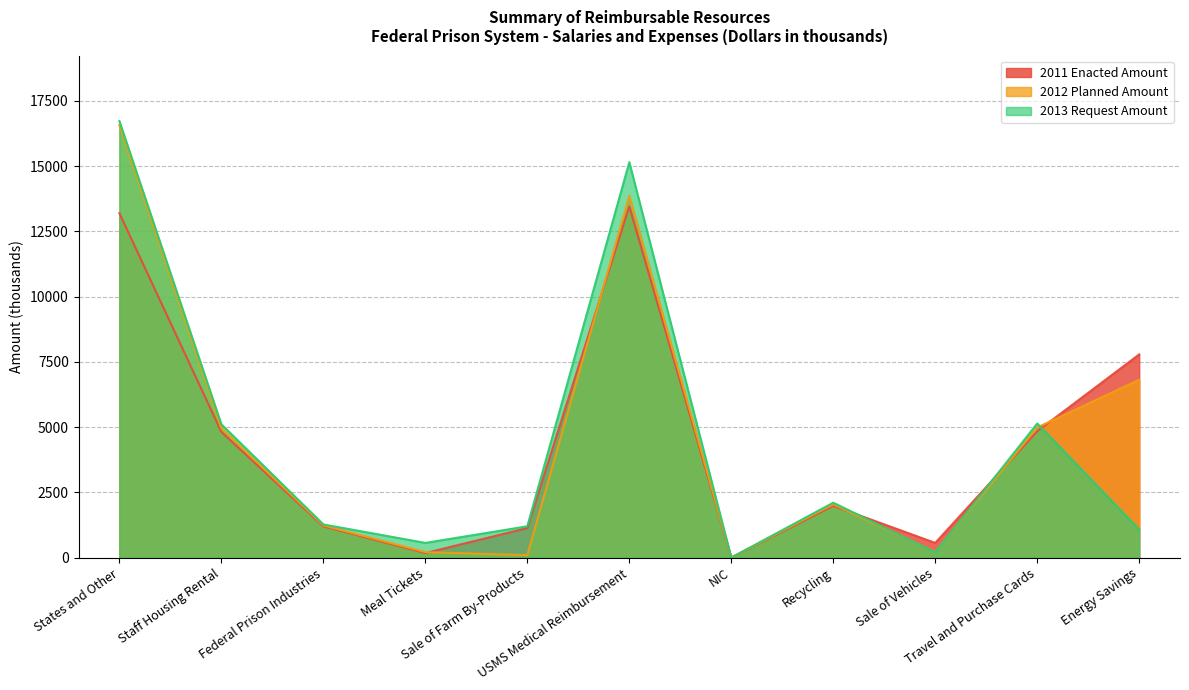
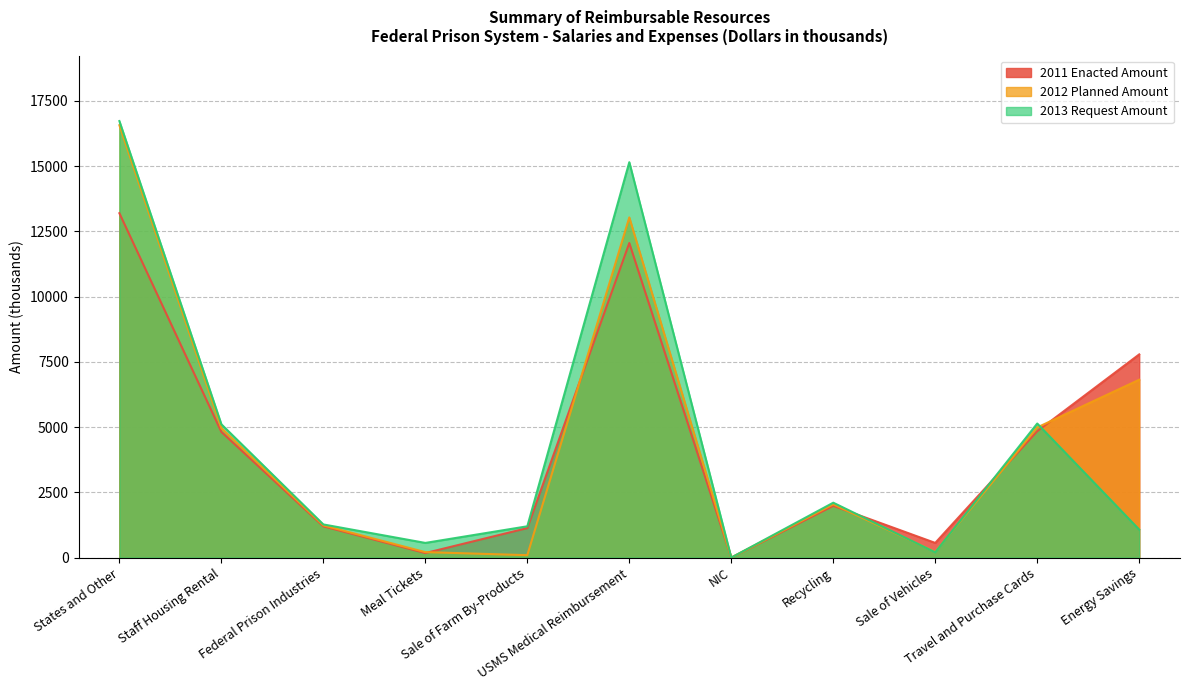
2011 Enacted Amount, USMS Medical Reimbursement: 13500 -> 12100
2012 Planned Amount, USMS Medical Reimbursement: 13900 -> 13000
